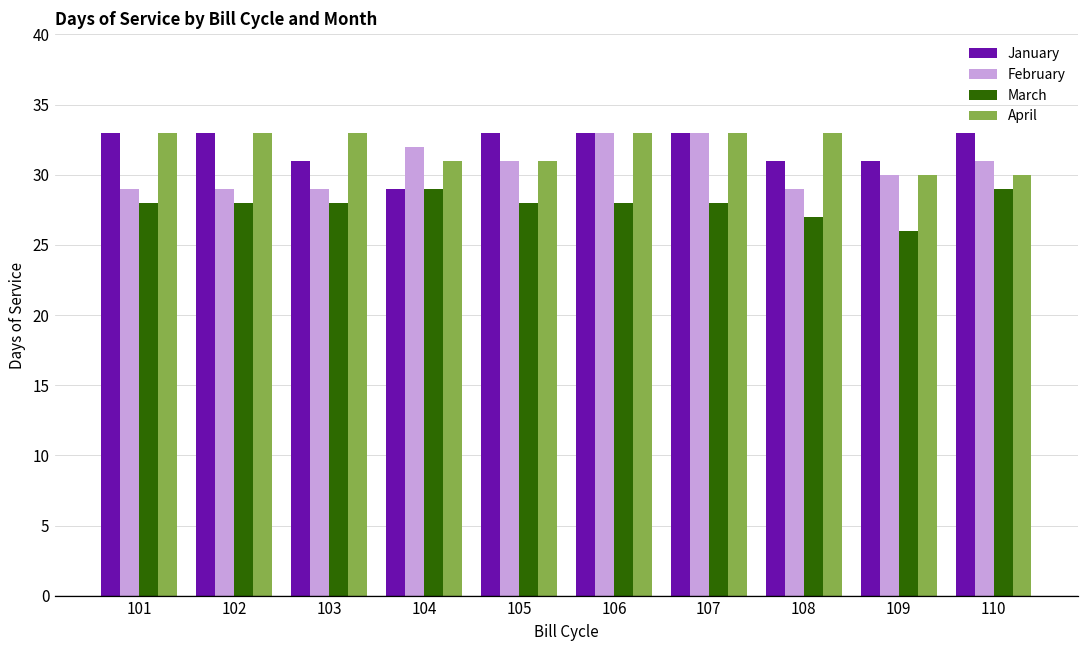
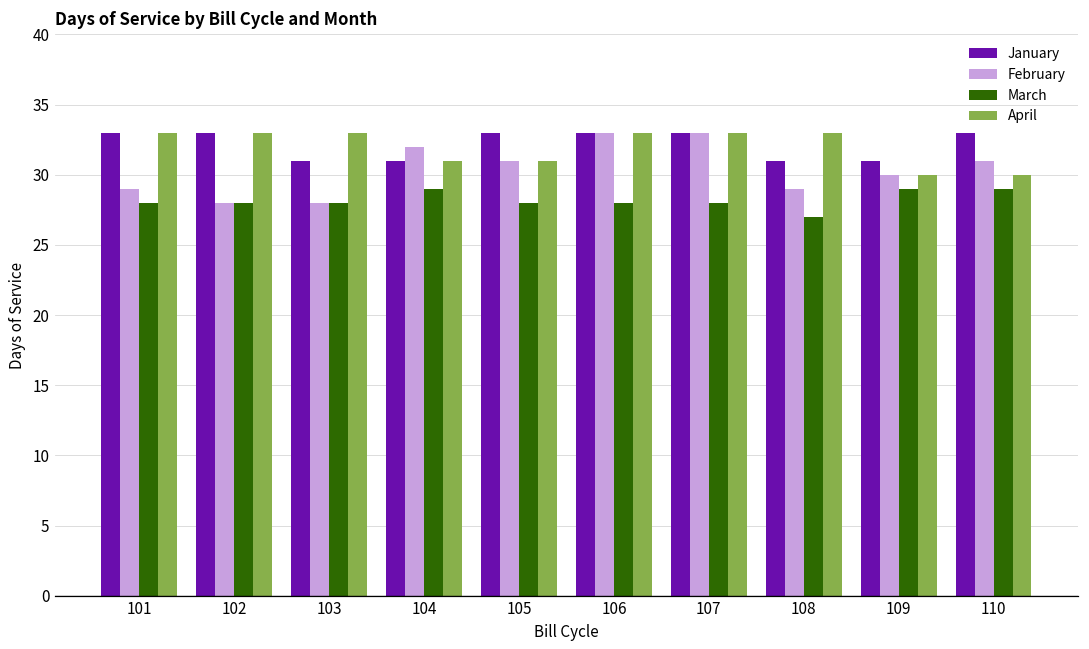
February, 102: 29 -> 28
February, 103: 29 -> 28
January, 104: 29 -> 31
March, 109: 26 -> 29
